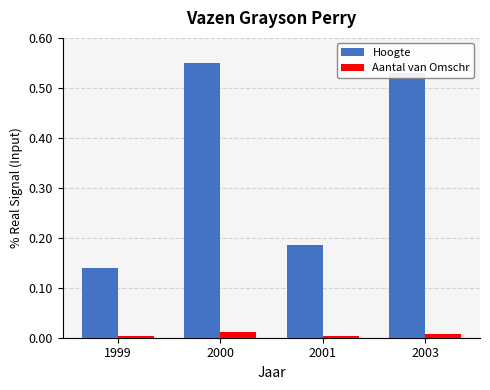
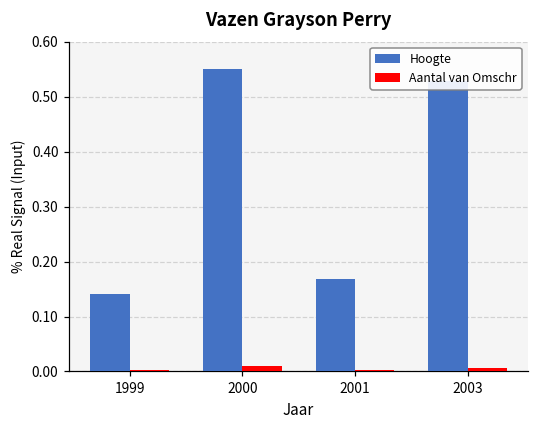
Hoogte, 2001: 0.19 -> 0.17
